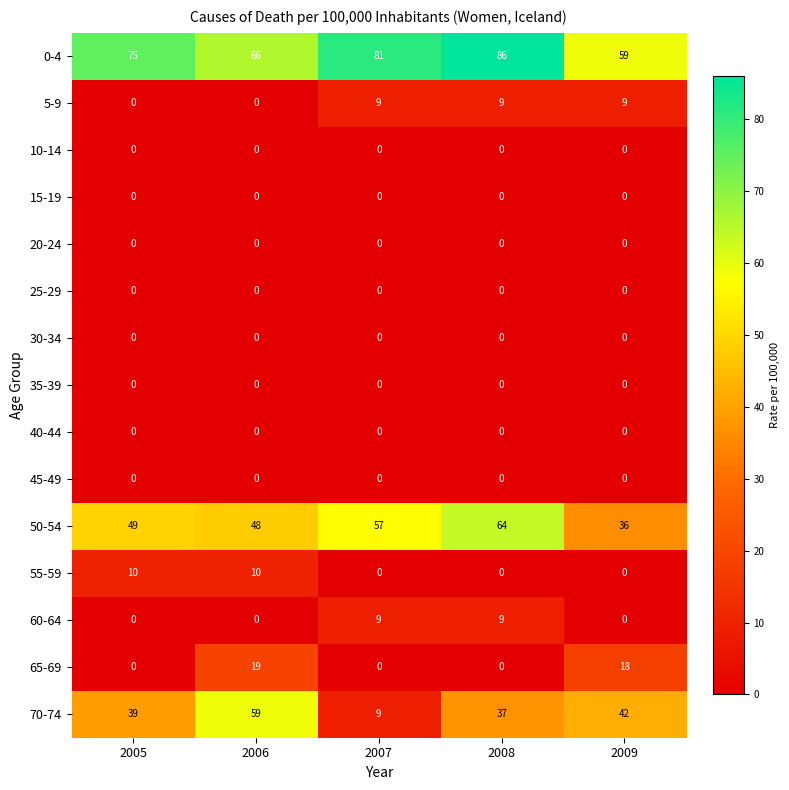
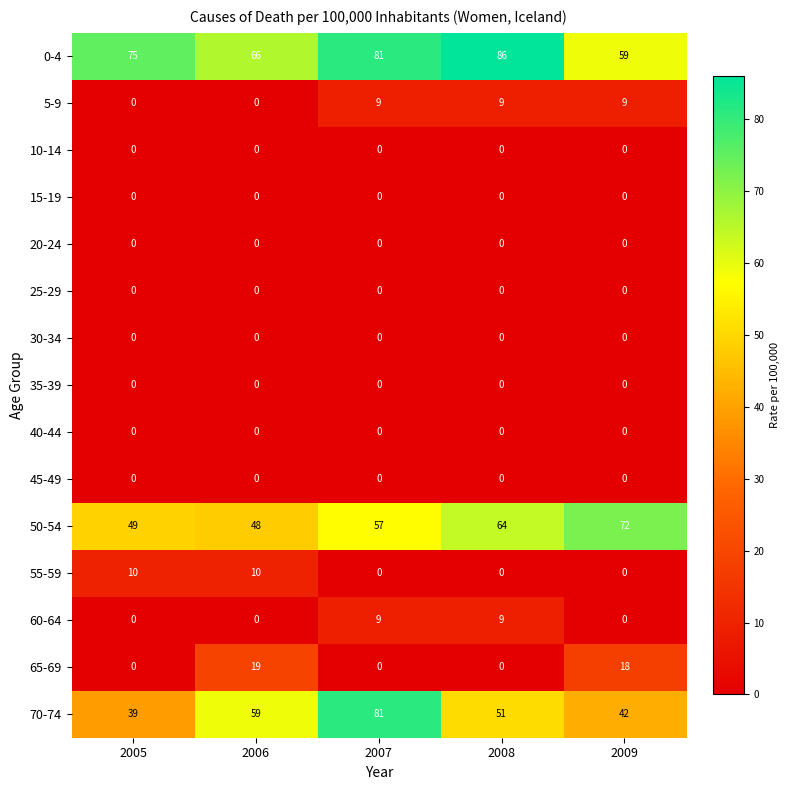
50-54, 2009: 36 -> 72
70-74, 2007: 9 -> 81
70-74, 2008: 37 -> 51
